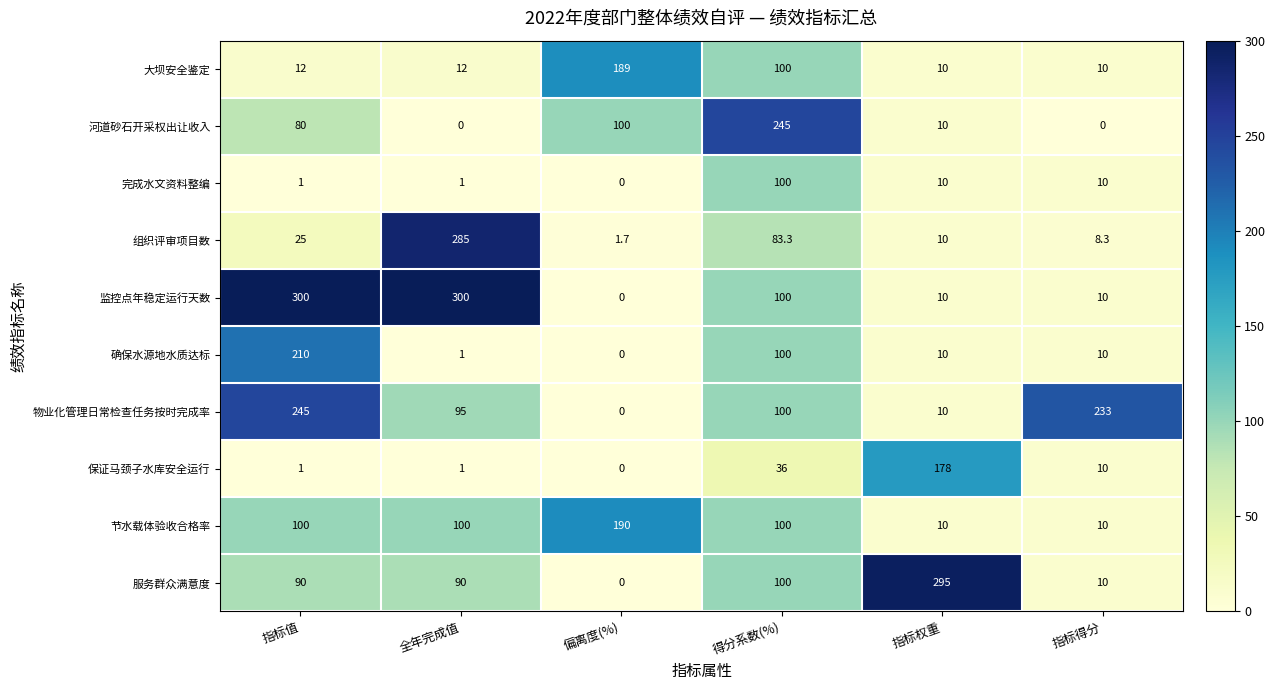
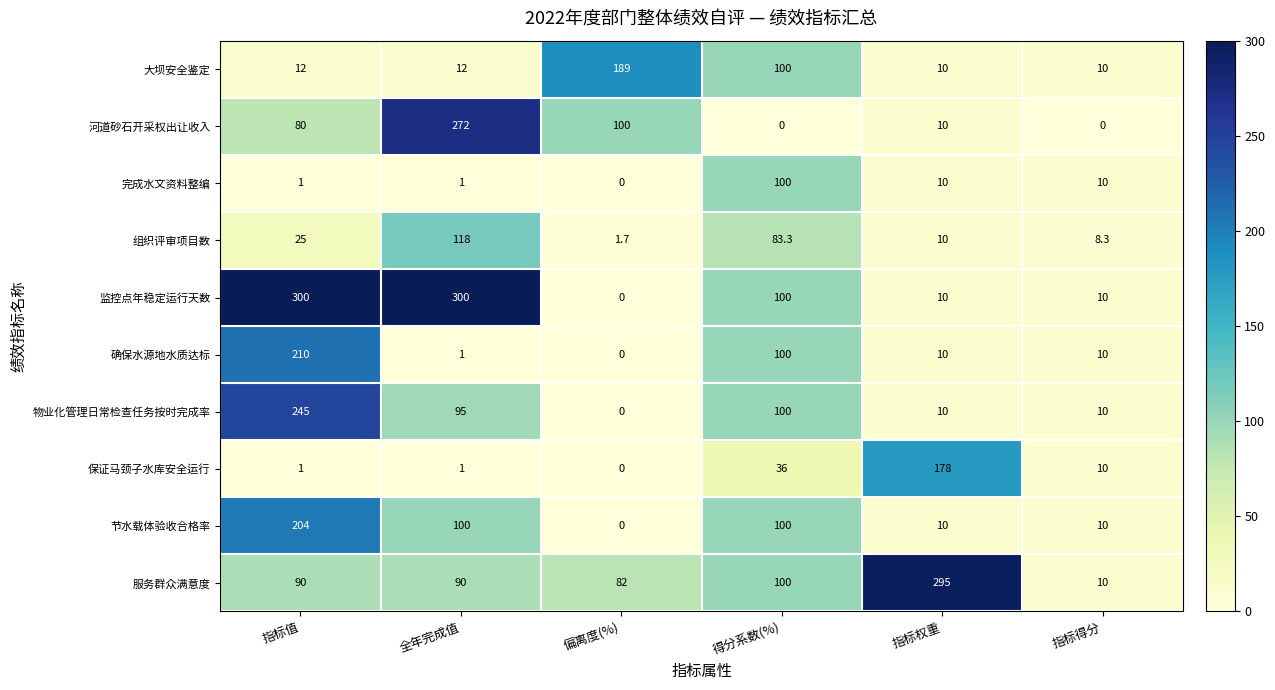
河道砂石开采权出让收入, 全年完成值: 0 -> 272
河道砂石开采权出让收入, 得分系数(%): 245 -> 0
组织评审项目数, 全年完成值: 285 -> 118
物业化管理日常检查任务按时完成率, 指标得分: 233 -> 10
节水载体验收合格率, 指标值: 100 -> 204
节水载体验收合格率, 偏离度(%): 190 -> 0
服务群众满意度, 偏离度(%): 0 -> 82
